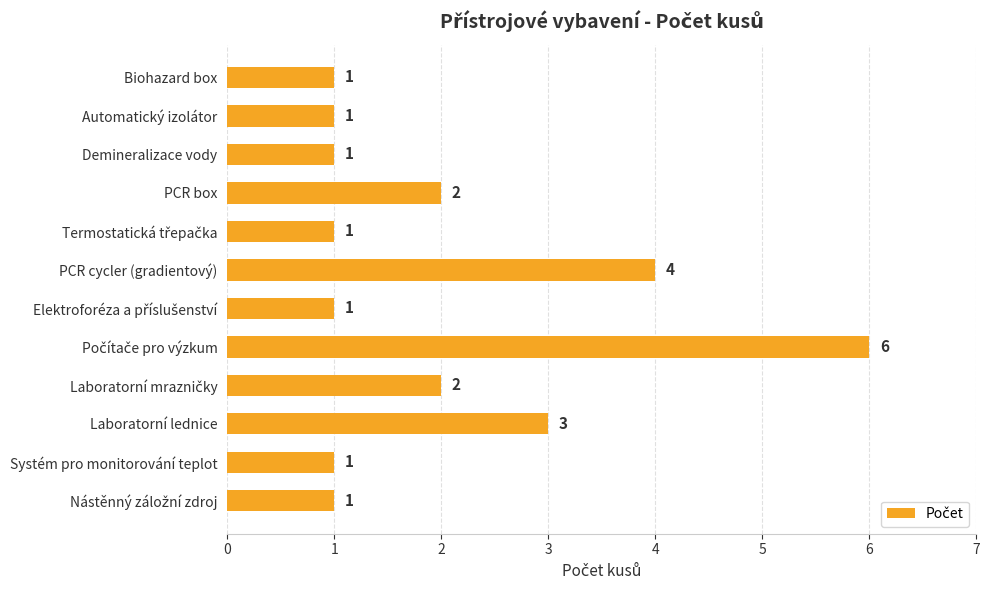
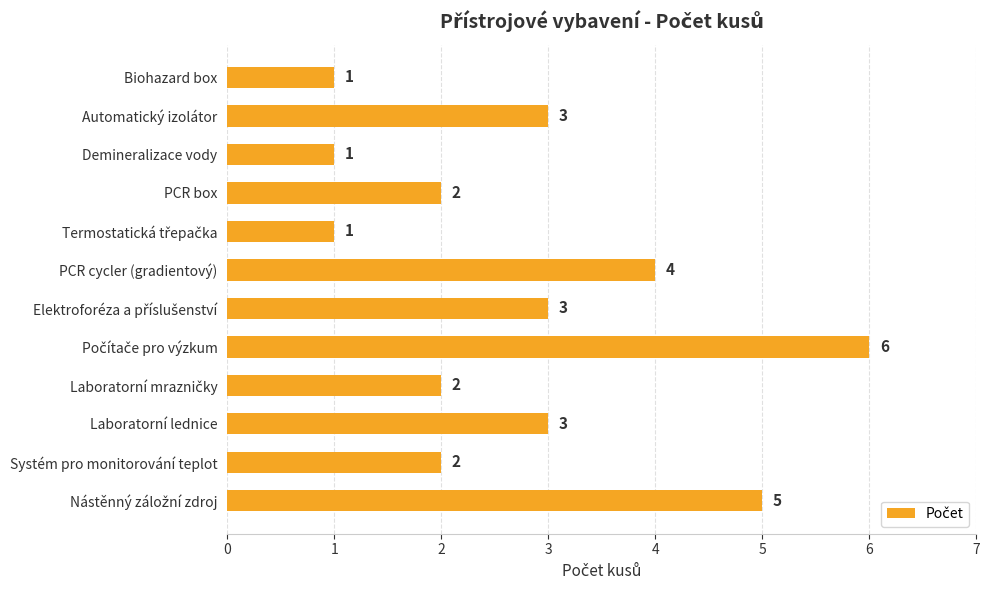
Automatický izolátor: 1 -> 3
Elektroforéza a příslušenství: 1 -> 3
Systém pro monitorování teplot: 1 -> 2
Nástěnný záložní zdroj: 1 -> 5
